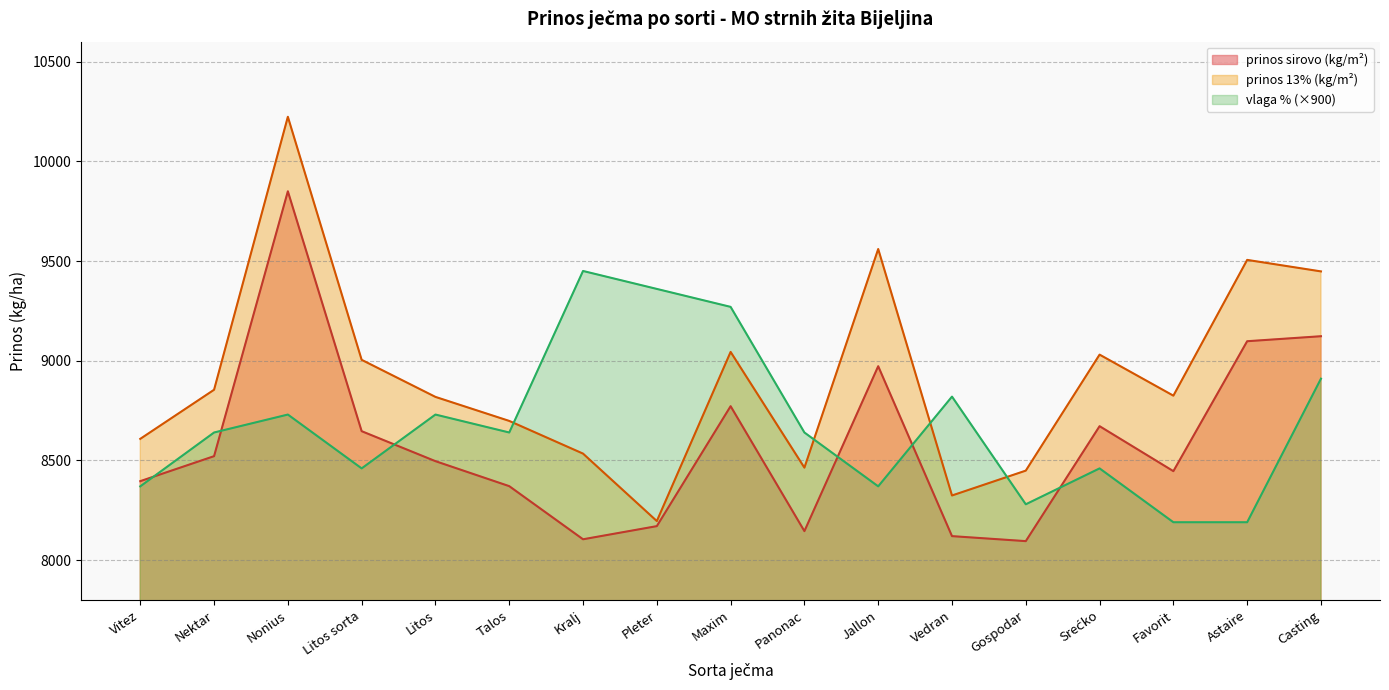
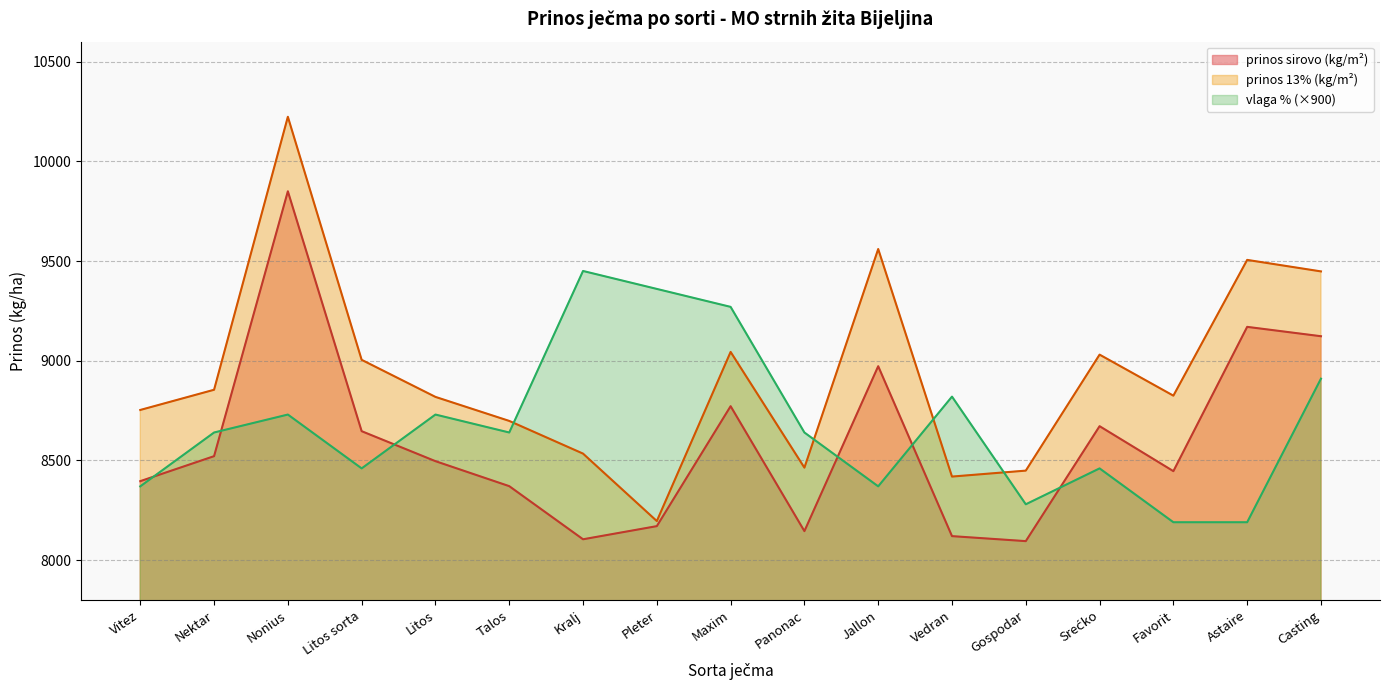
prinos 13% (kg/m²), Vitez: 8610 -> 8750
prinos 13% (kg/m²), Vedran: 8320 -> 8420
prinos sirovo (kg/m²), Astaire: 9100 -> 9170
